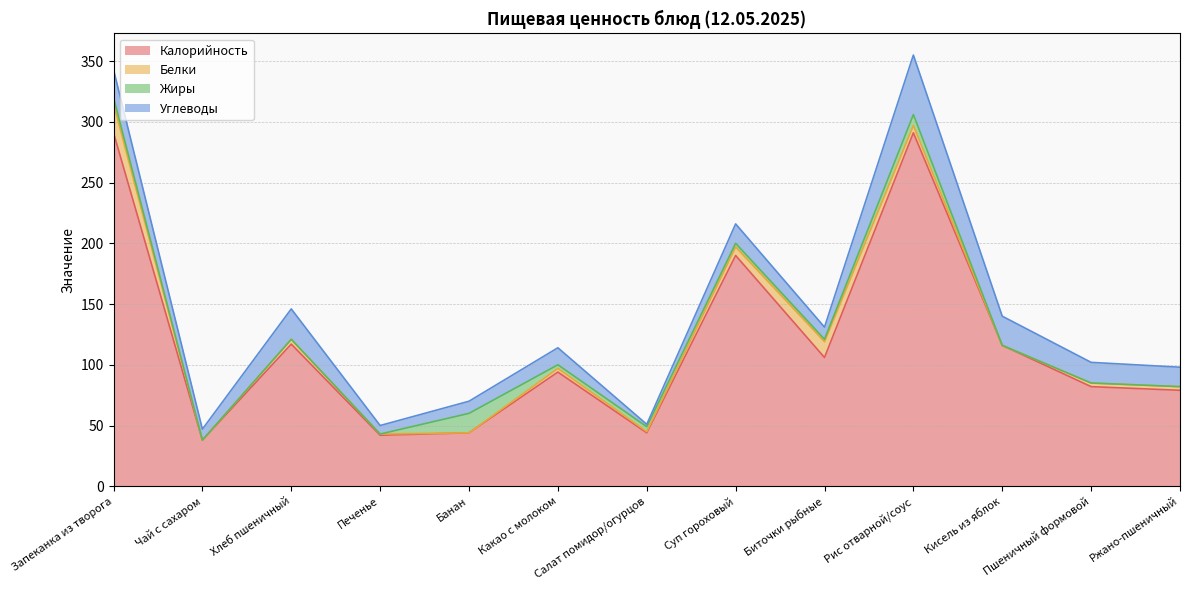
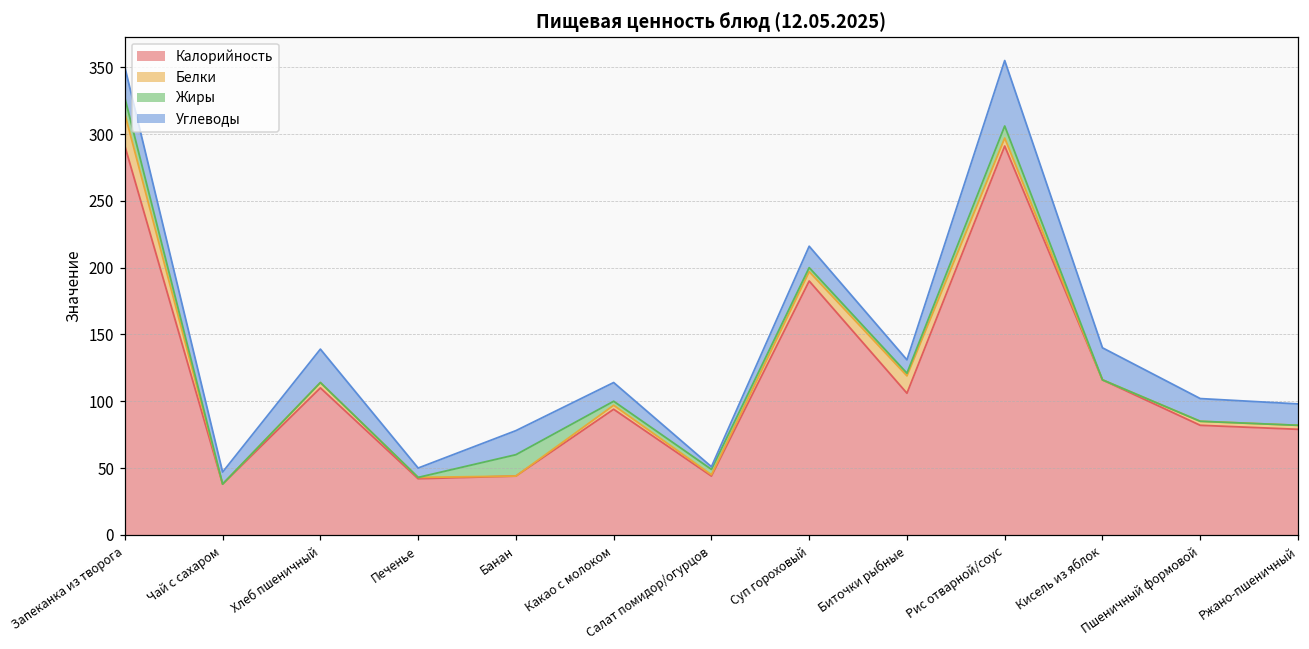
Жиры, Запеканка из творога: 5 -> 12
Калорийность, Хлеб пшеничный: 117 -> 110
Углеводы, Банан: 10 -> 18
